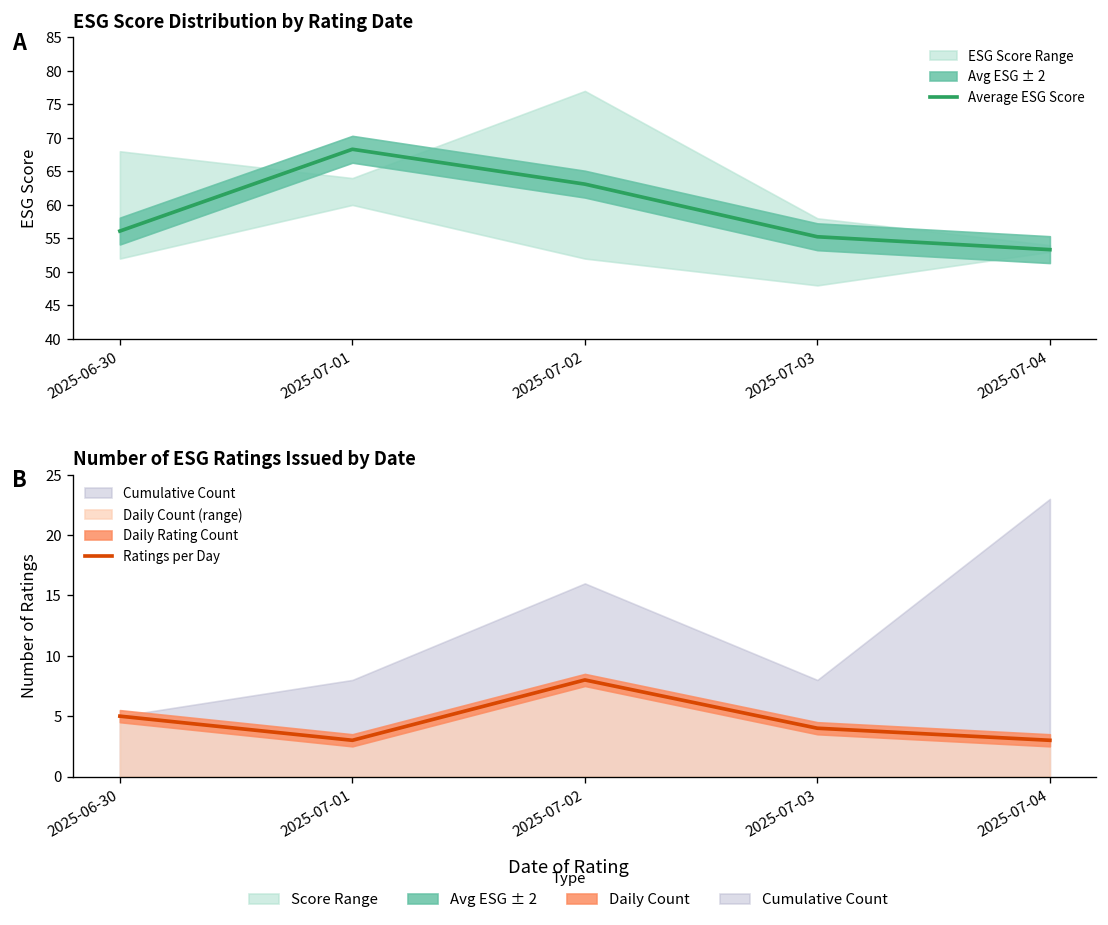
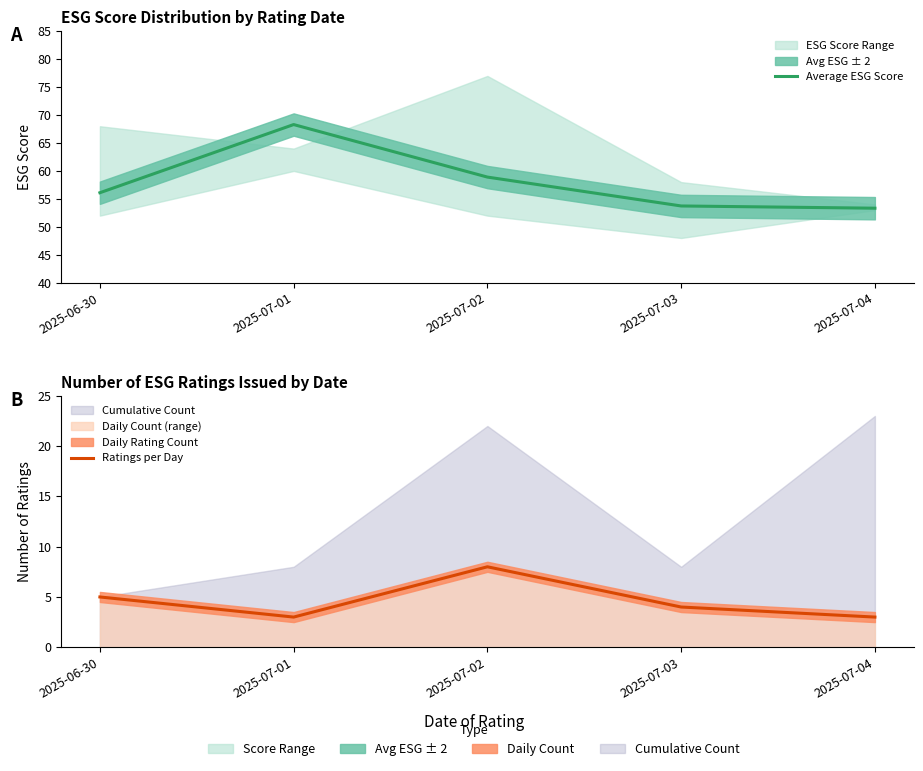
ESG Score Distribution by Rating Date, Average ESG Score, 2025-07-02: 63 -> 59
ESG Score Distribution by Rating Date, Average ESG Score, 2025-07-03: 55 -> 54
Number of ESG Ratings Issued by Date, Cumulative Count, 2025-07-02: 16 -> 22
